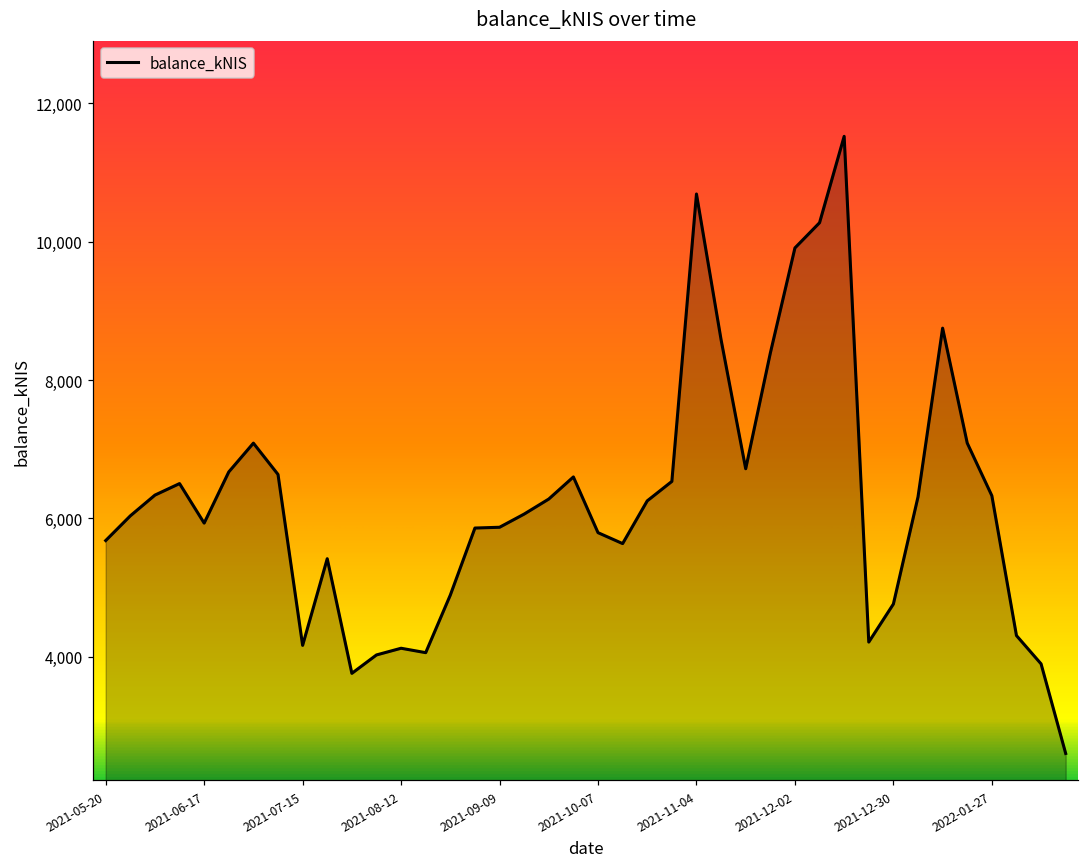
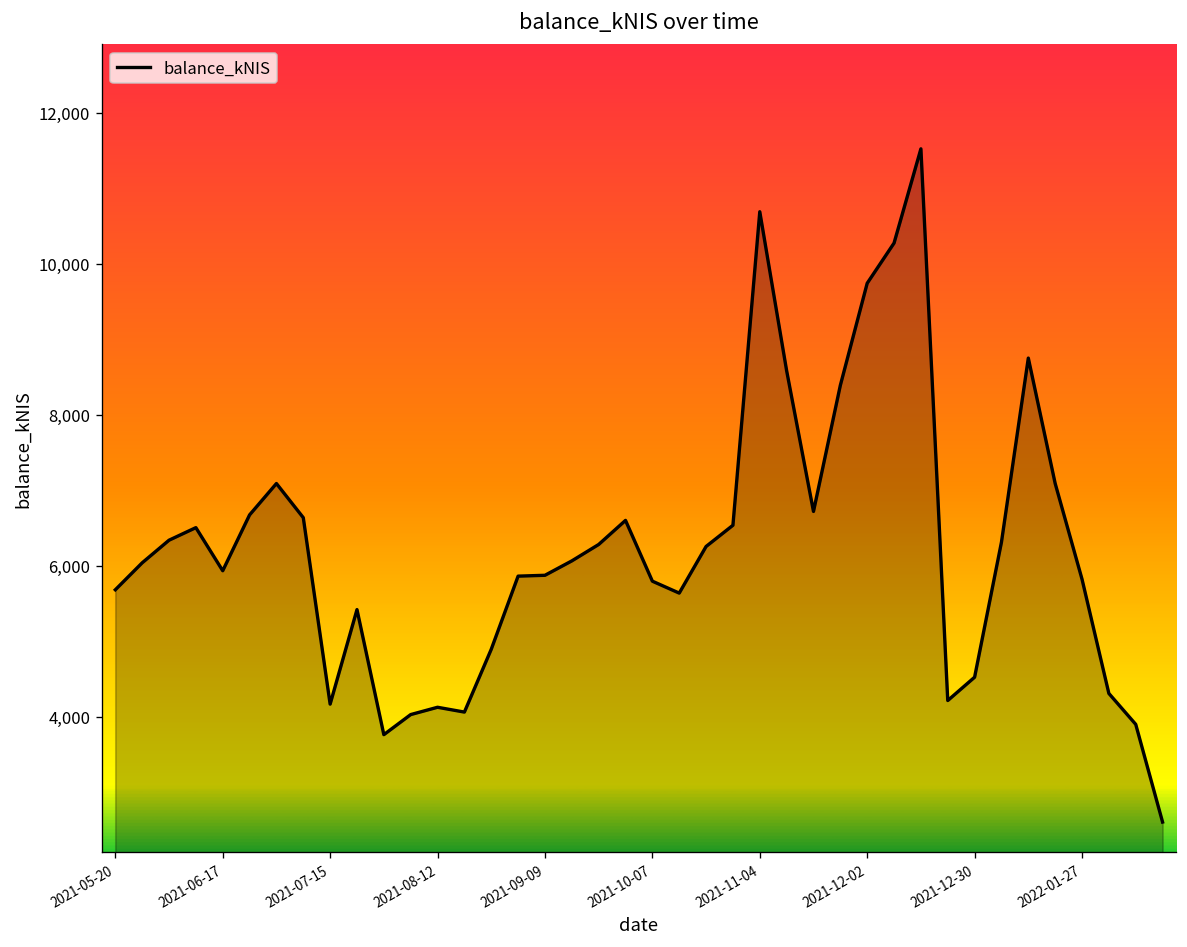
2021-12-02: 9,900 -> 9,700
2021-12-30: 4,800 -> 4,500
2022-01-27: 6,300 -> 5,800
